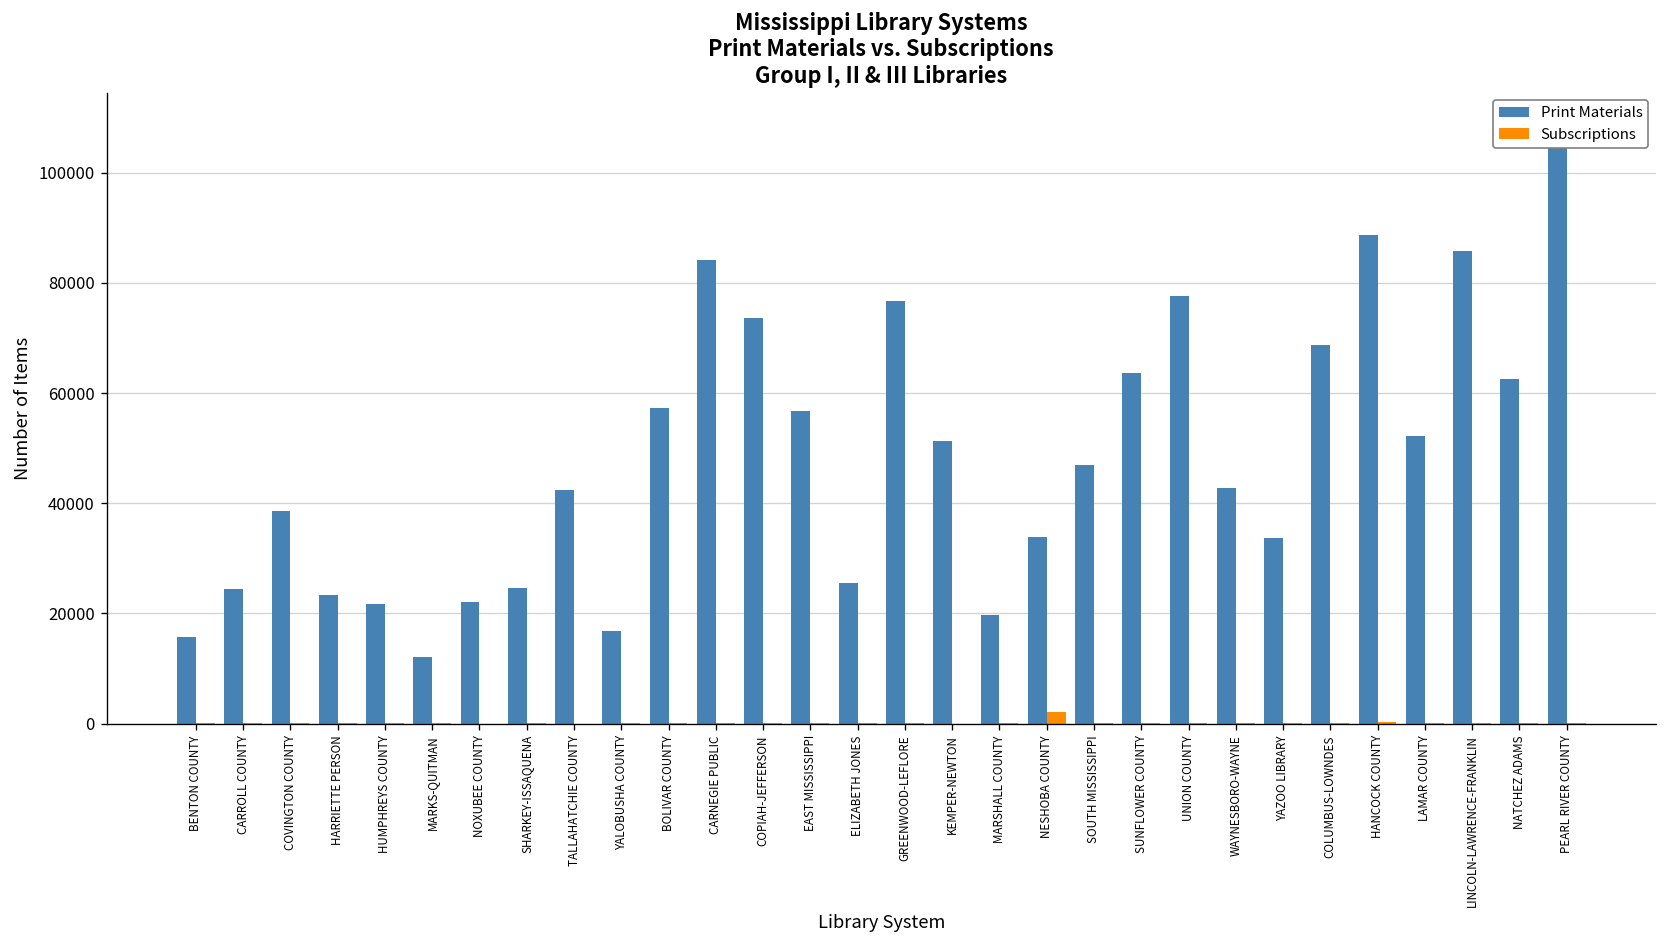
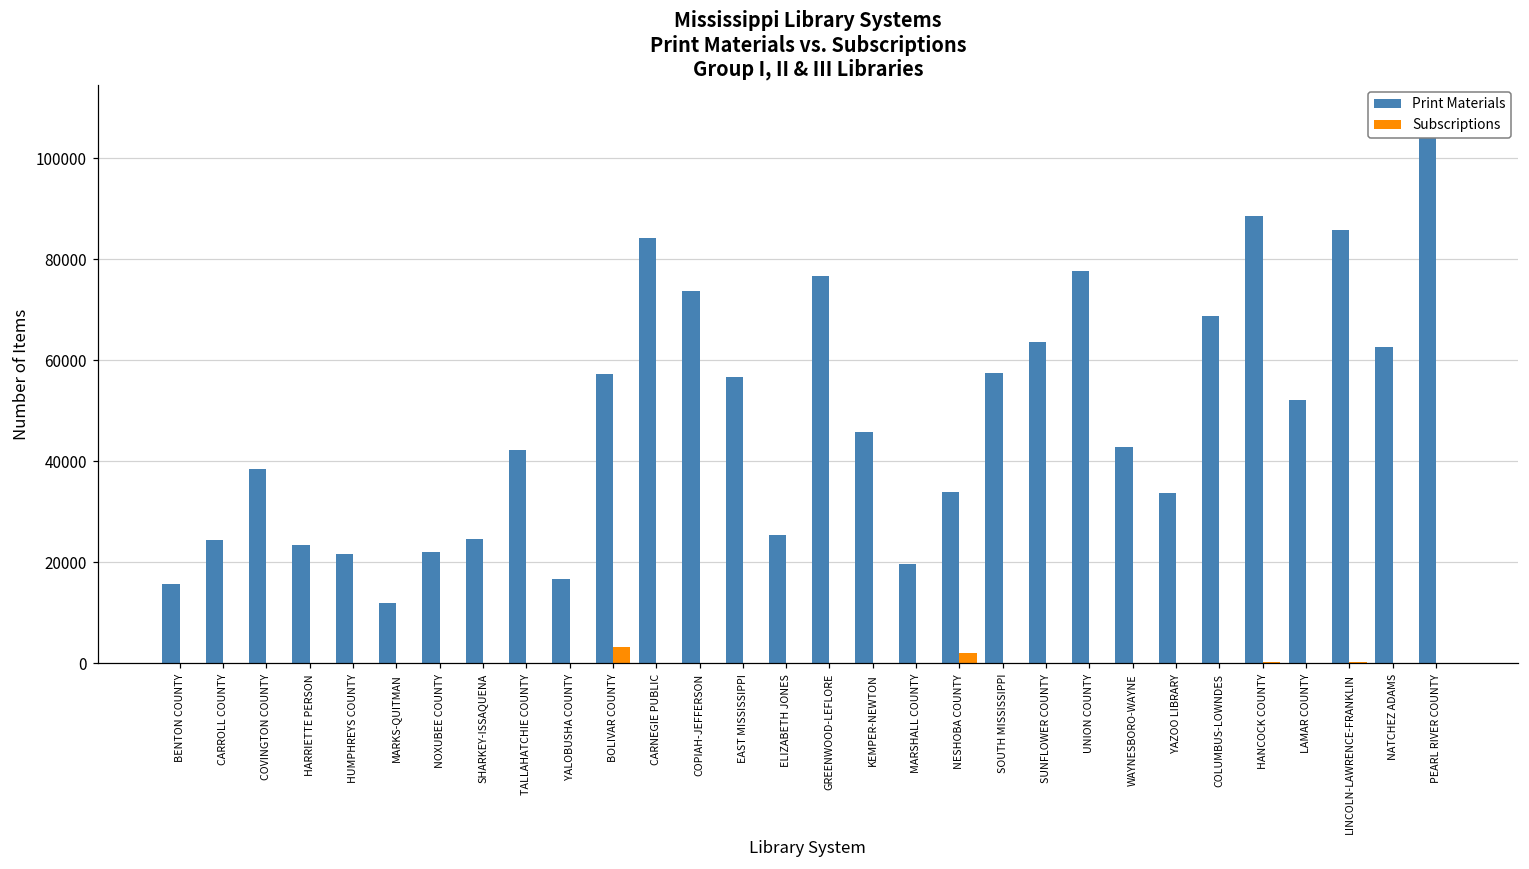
Subscriptions, BOLIVAR COUNTY: 0 -> 3000
Print Materials, KEMPER-NEWTON: 51000 -> 46000
Print Materials, SOUTH MISSISSIPPI: 47000 -> 57000
